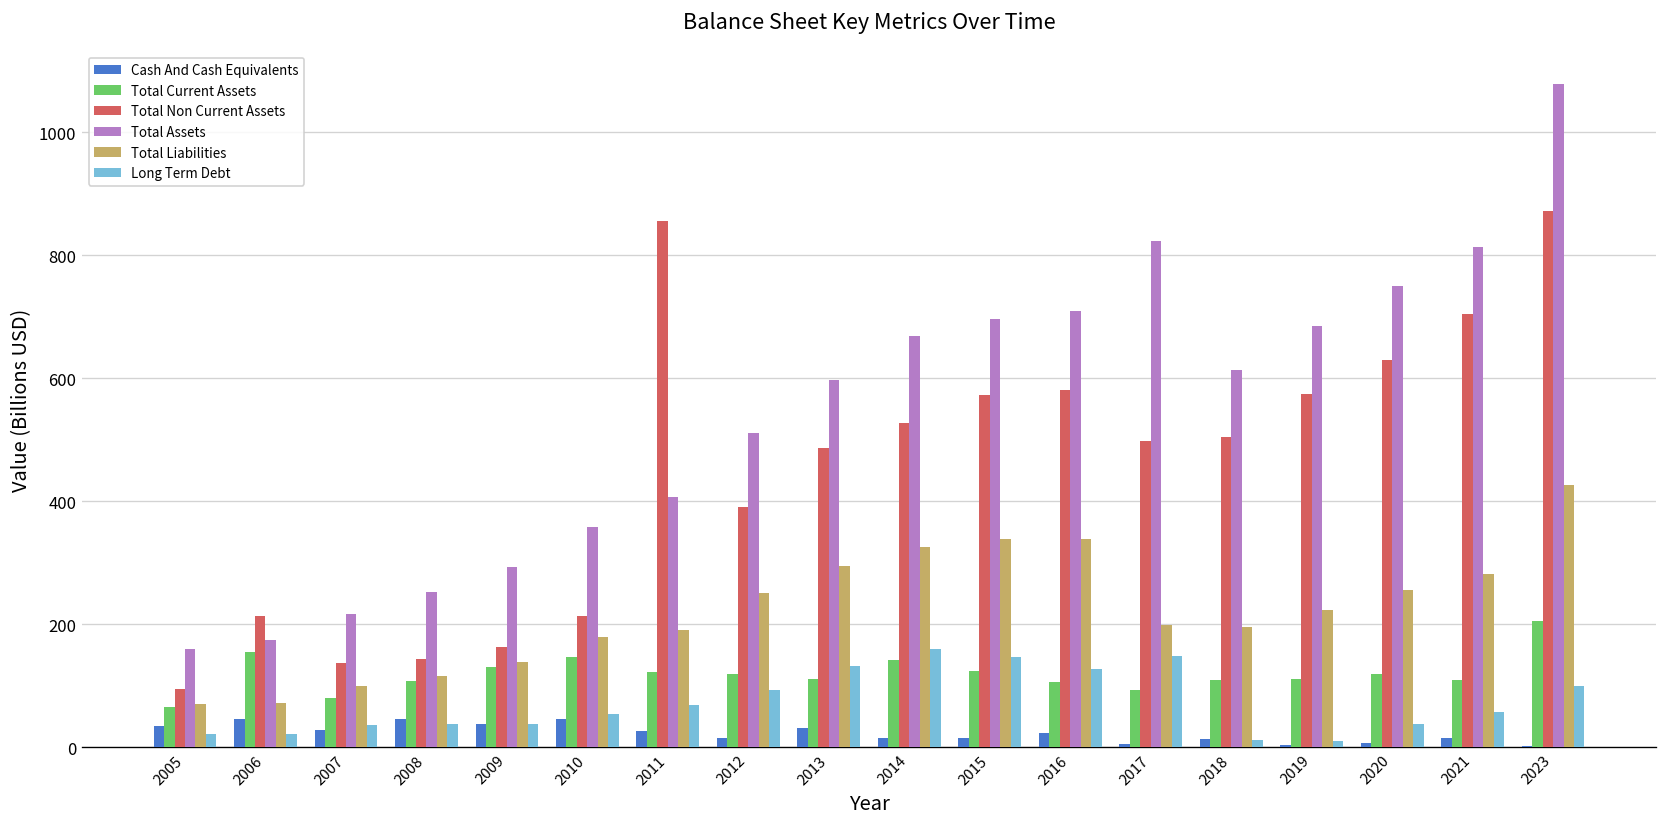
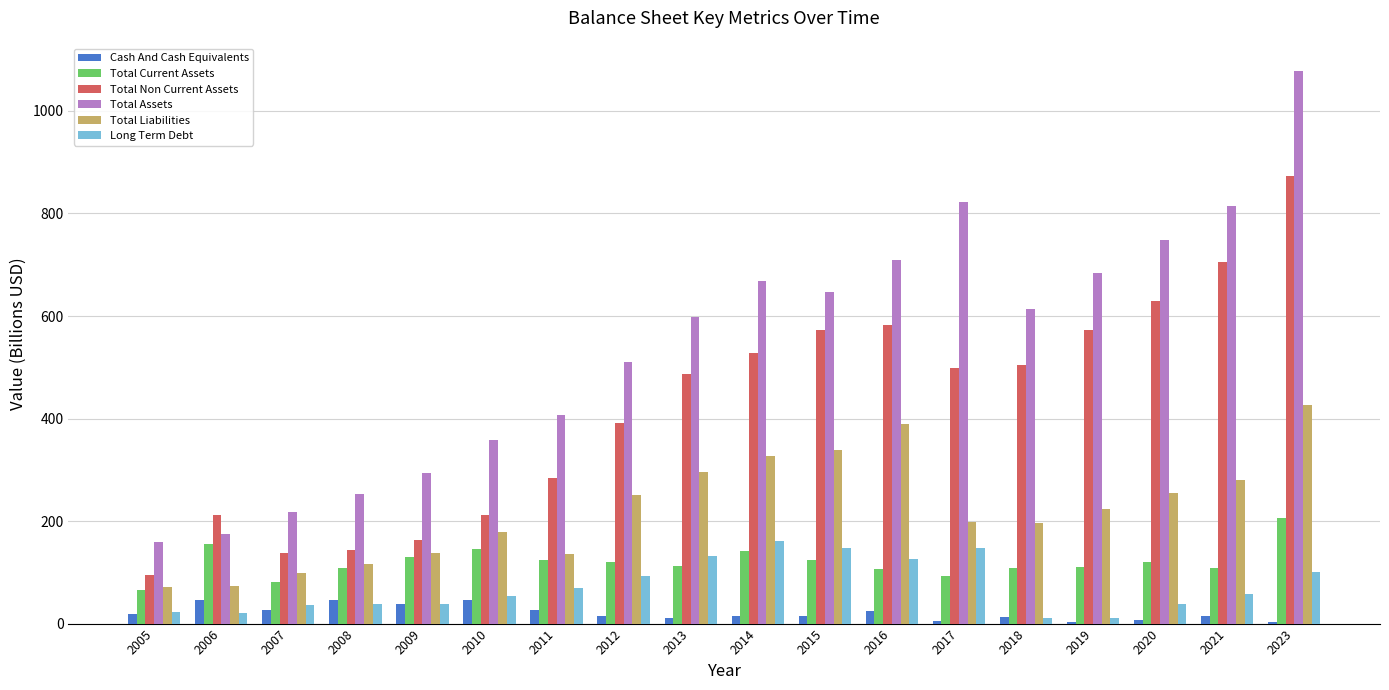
Cash And Cash Equivalents, 2005: 30 -> 20
Total Non Current Assets, 2011: 860 -> 280
Total Liabilities, 2011: 190 -> 140
Cash And Cash Equivalents, 2013: 30 -> 10
Total Assets, 2015: 700 -> 650
Total Liabilities, 2016: 340 -> 390
